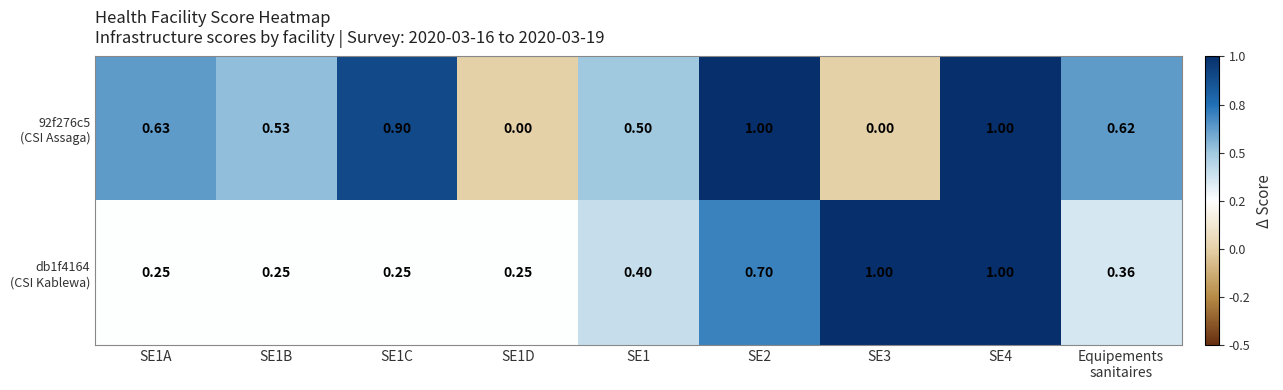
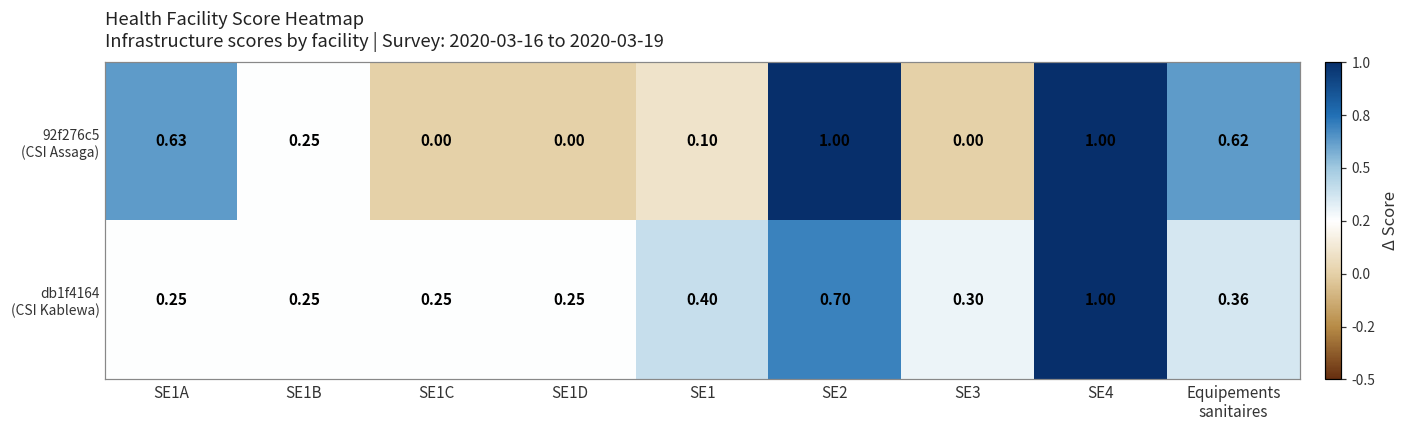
92f276c5 (CSI Assaga), SE1B: 0.53 -> 0.25
92f276c5 (CSI Assaga), SE1C: 0.90 -> 0.00
92f276c5 (CSI Assaga), SE1: 0.50 -> 0.10
db1f4164 (CSI Kablewa), SE3: 1.00 -> 0.30
